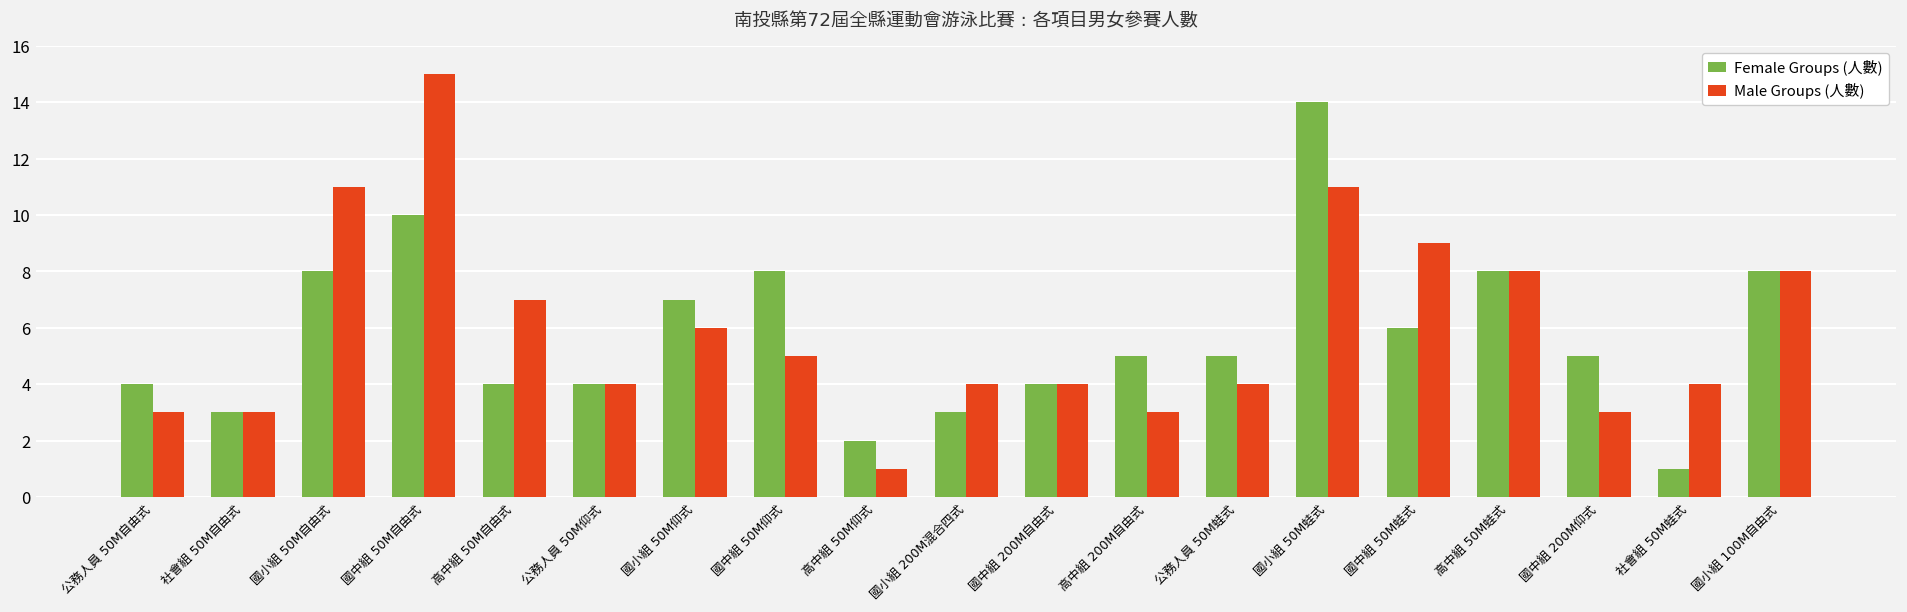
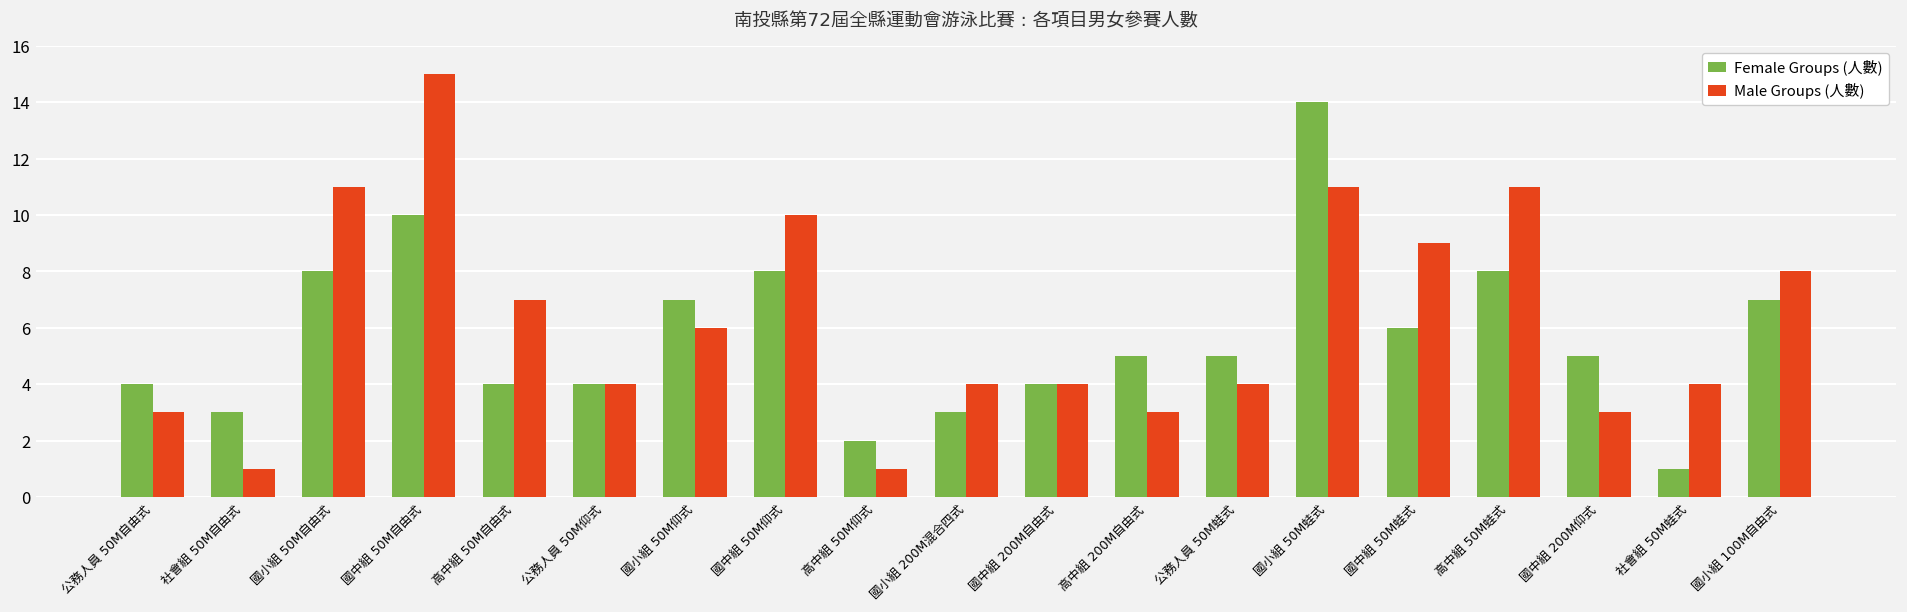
Male Groups (人數), 社會組 50M自由式: 3 -> 1
Male Groups (人數), 國中組 50M仰式: 5 -> 10
Male Groups (人數), 高中組 50M蛙式: 8 -> 11
Female Groups (人數), 國小組 100M自由式: 8 -> 7
